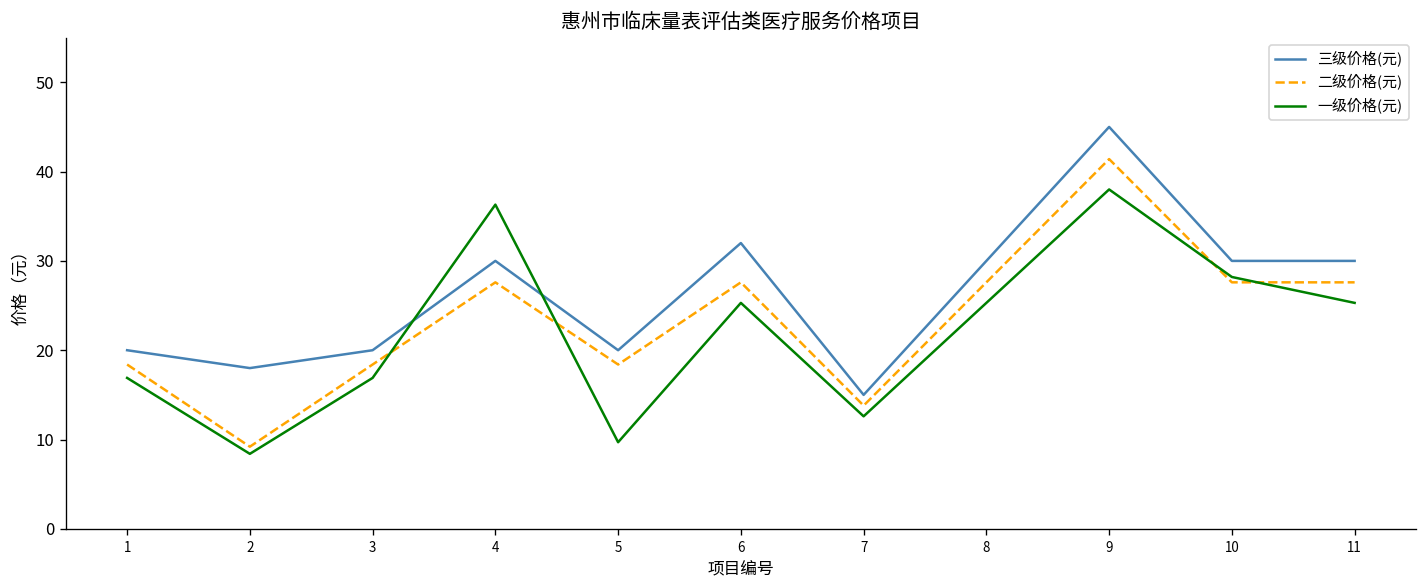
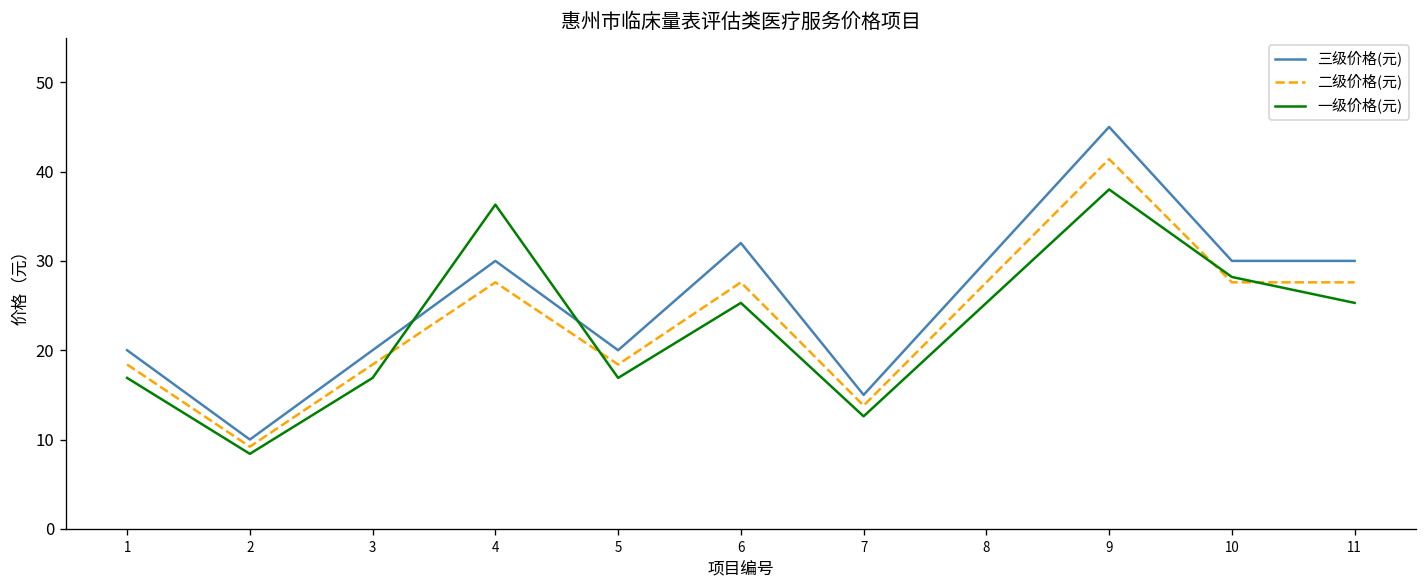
三级价格(元), 2: 18 -> 10
一级价格(元), 5: 10 -> 17
